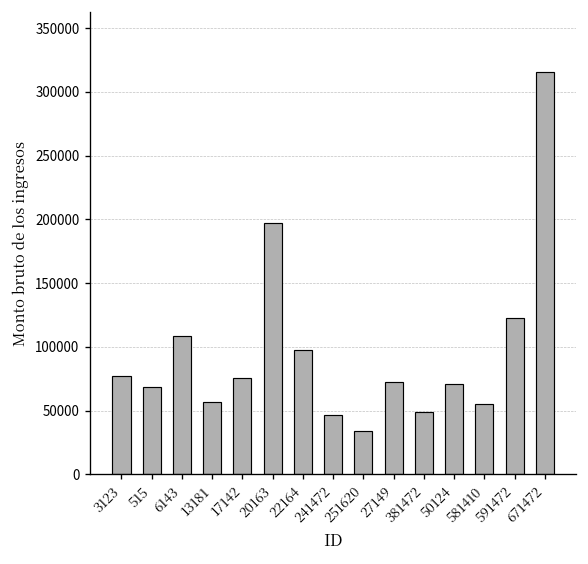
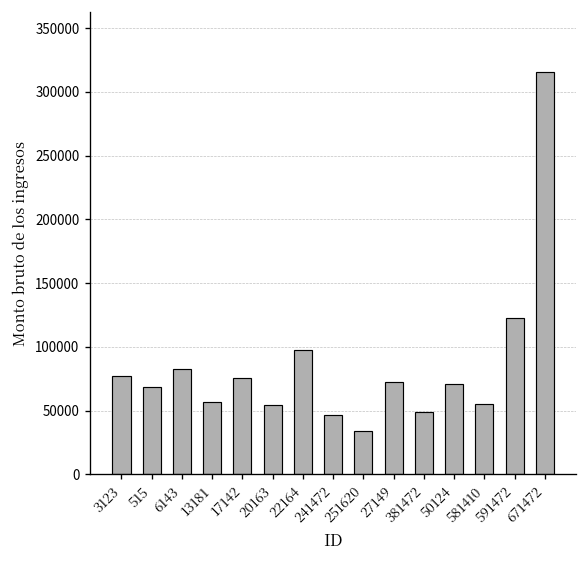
6143: 108000 -> 83000
20163: 197000 -> 55000
